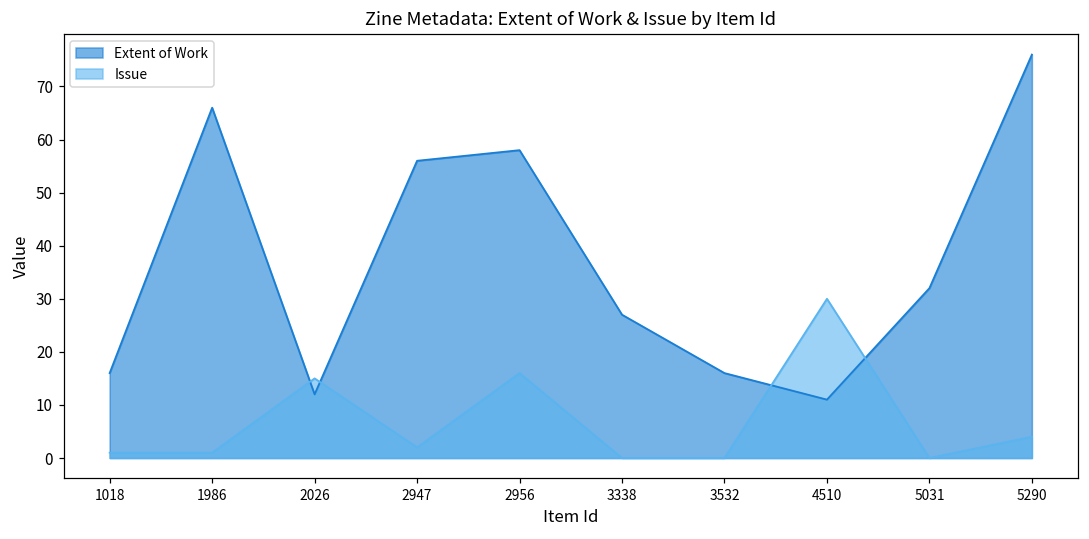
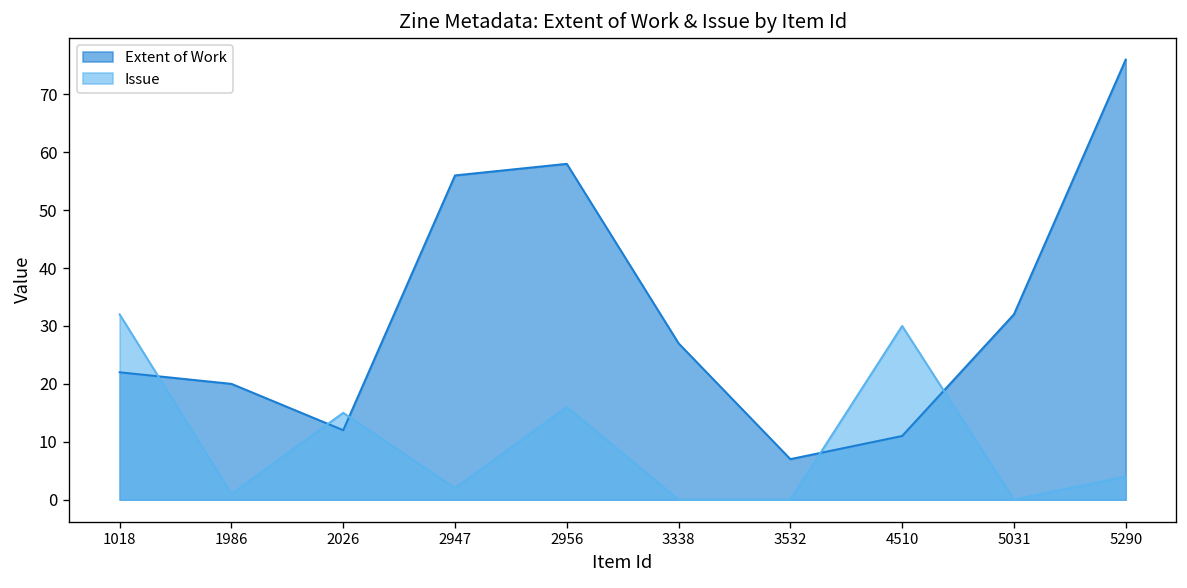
Extent of Work, 1018: 16 -> 22
Issue, 1018: 1 -> 32
Extent of Work, 1986: 66 -> 20
Extent of Work, 3532: 16 -> 7
